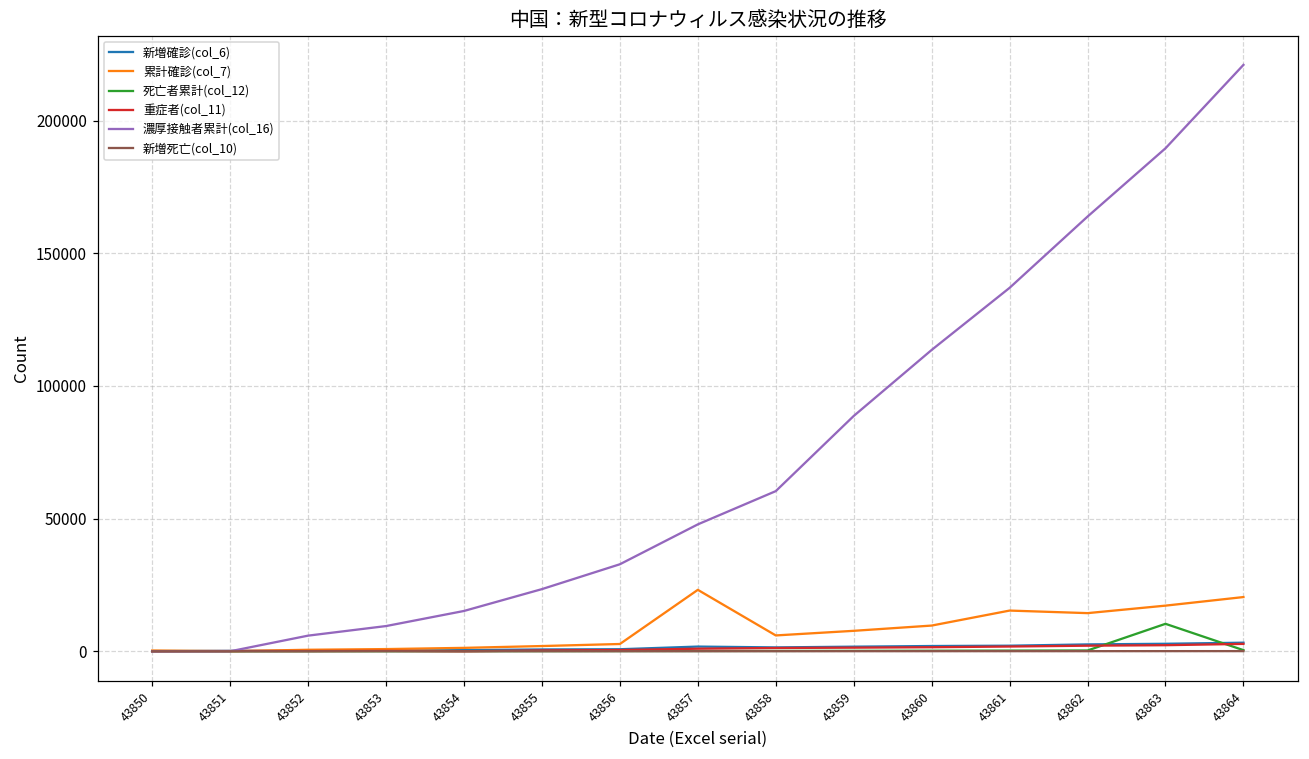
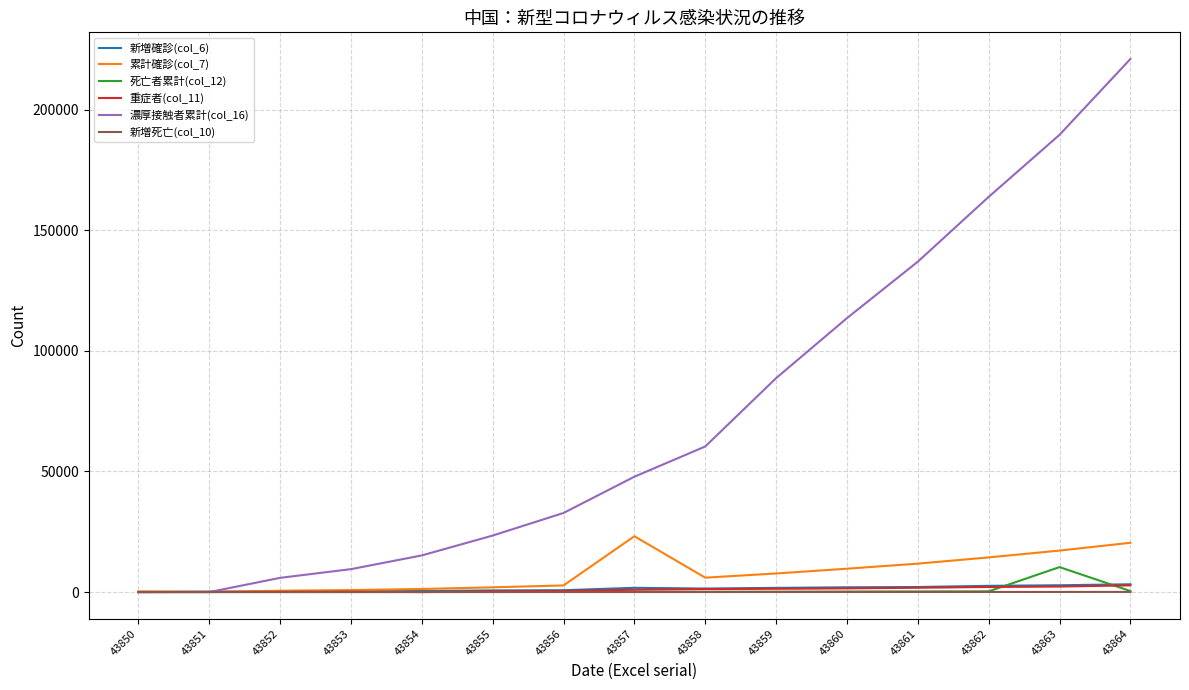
累計確診(col_7), 43861: 15000 -> 12000
